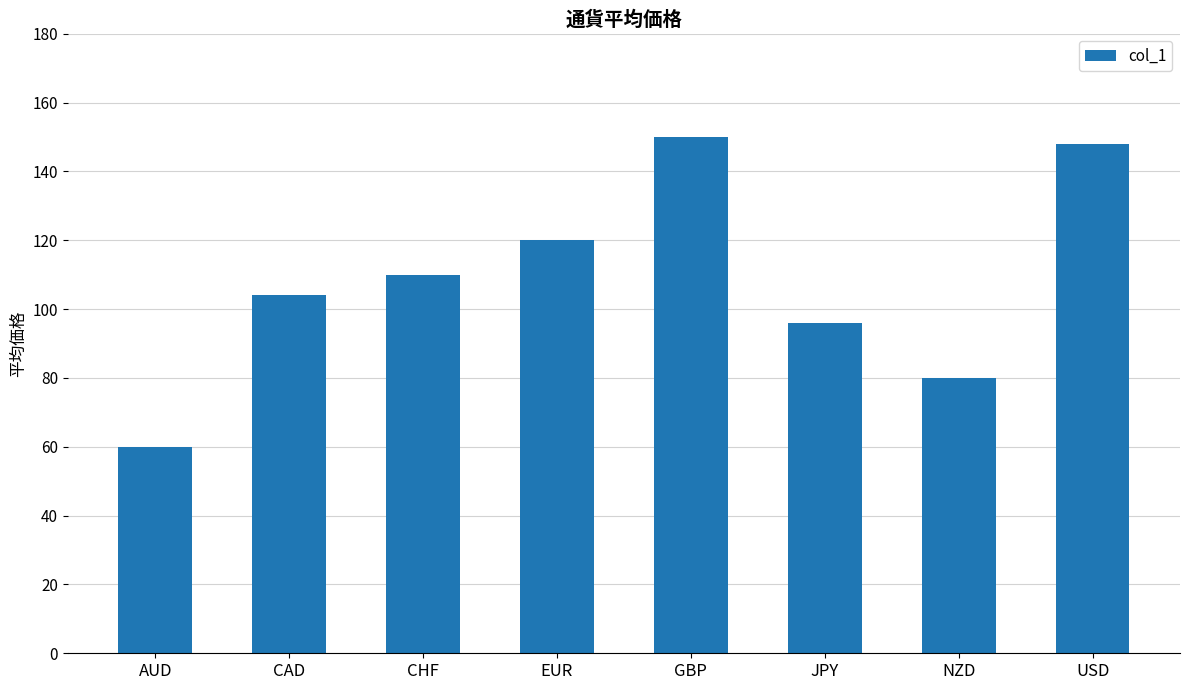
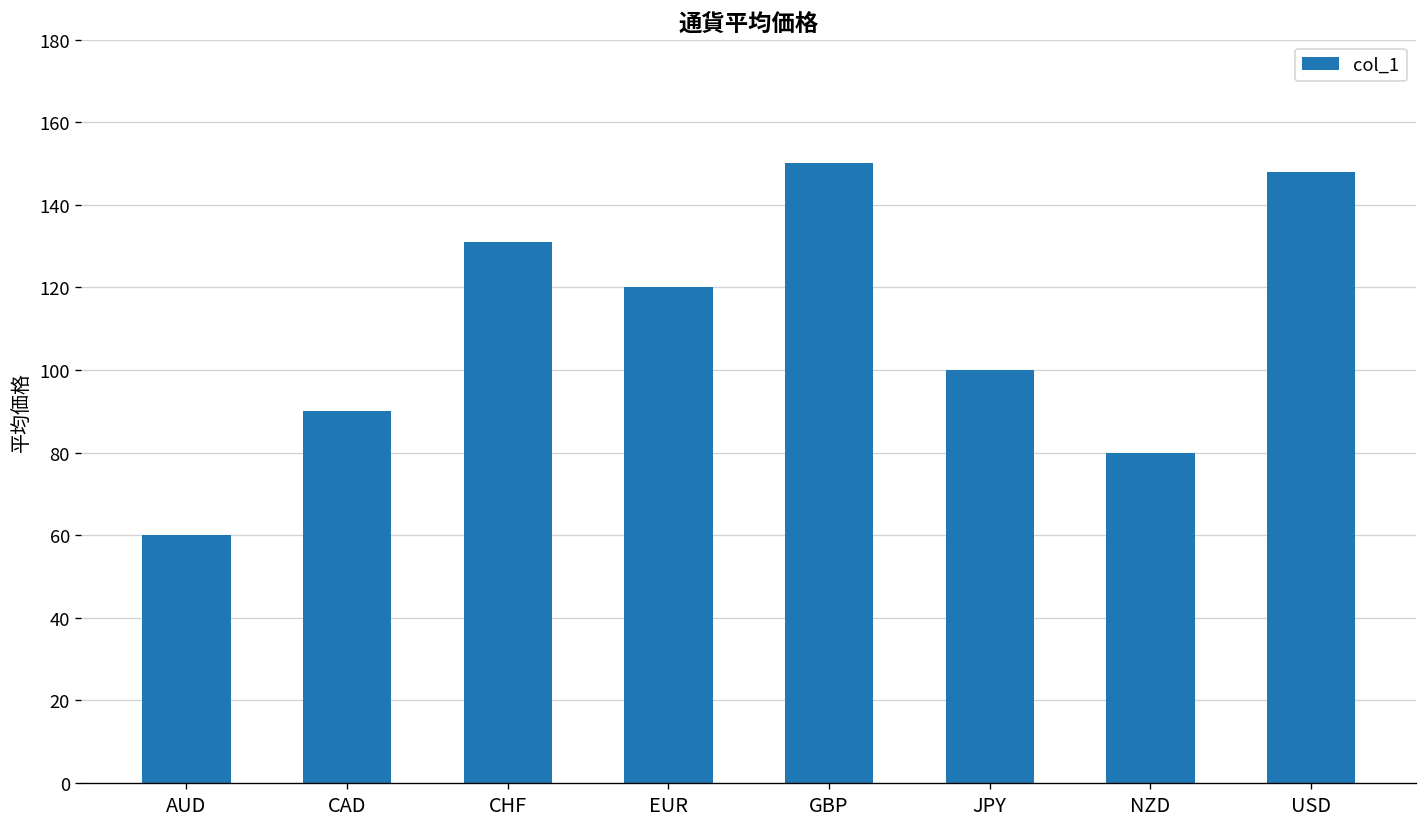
CAD: 104 -> 90
CHF: 110 -> 131
JPY: 96 -> 100
